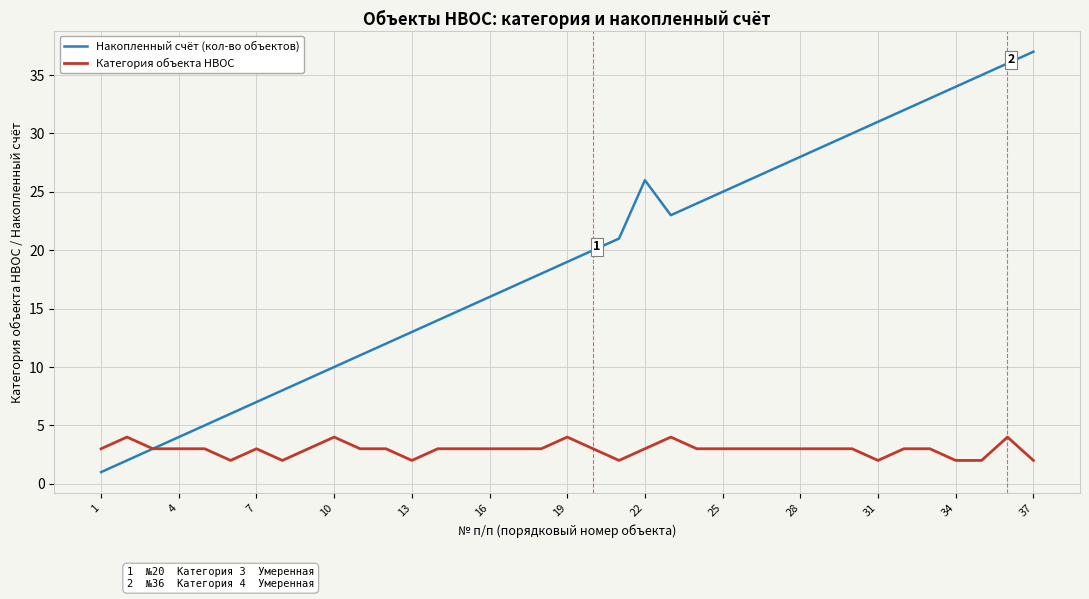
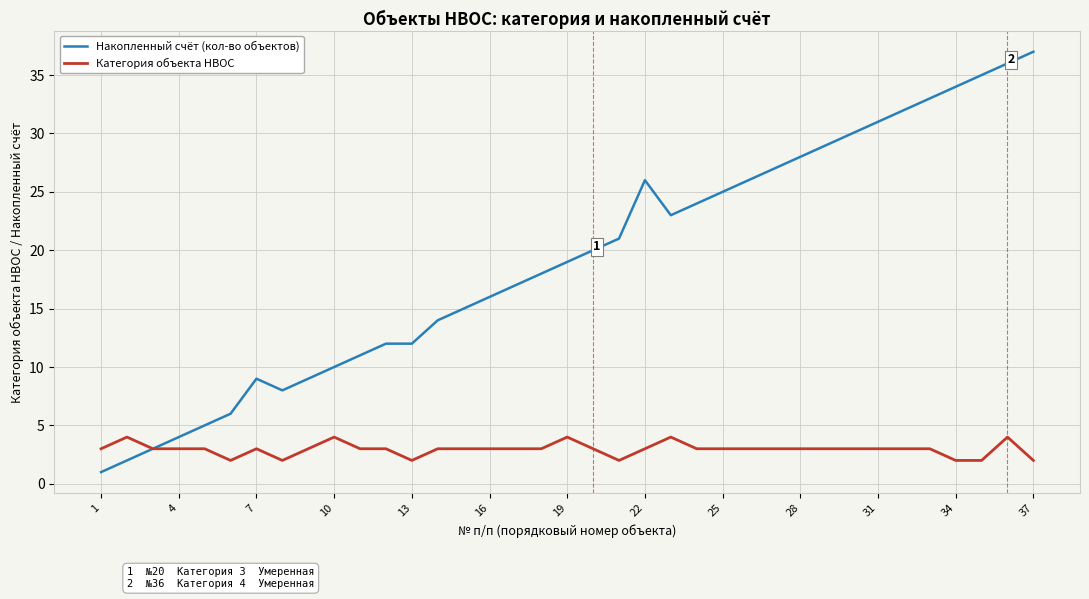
Накопленный счёт (кол-во объектов), 7: 7 -> 9
Накопленный счёт (кол-во объектов), 13: 13 -> 12
Категория объекта НВОС, 31: 2 -> 3
